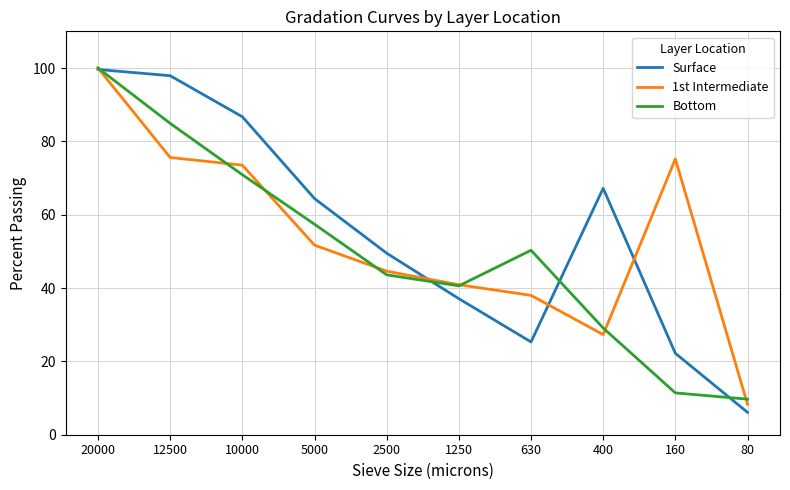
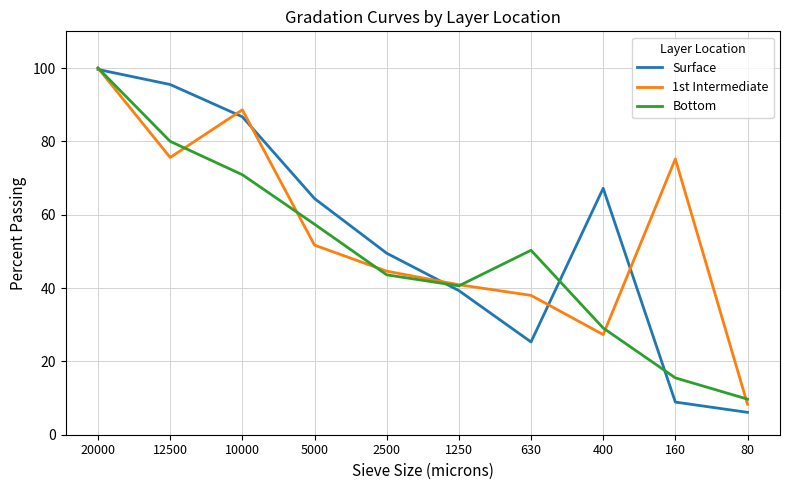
Surface, 12500: 98 -> 96
Bottom, 12500: 85 -> 80
1st Intermediate, 10000: 74 -> 89
Surface, 1250: 37 -> 39
Surface, 160: 22 -> 9
Bottom, 160: 11 -> 16
